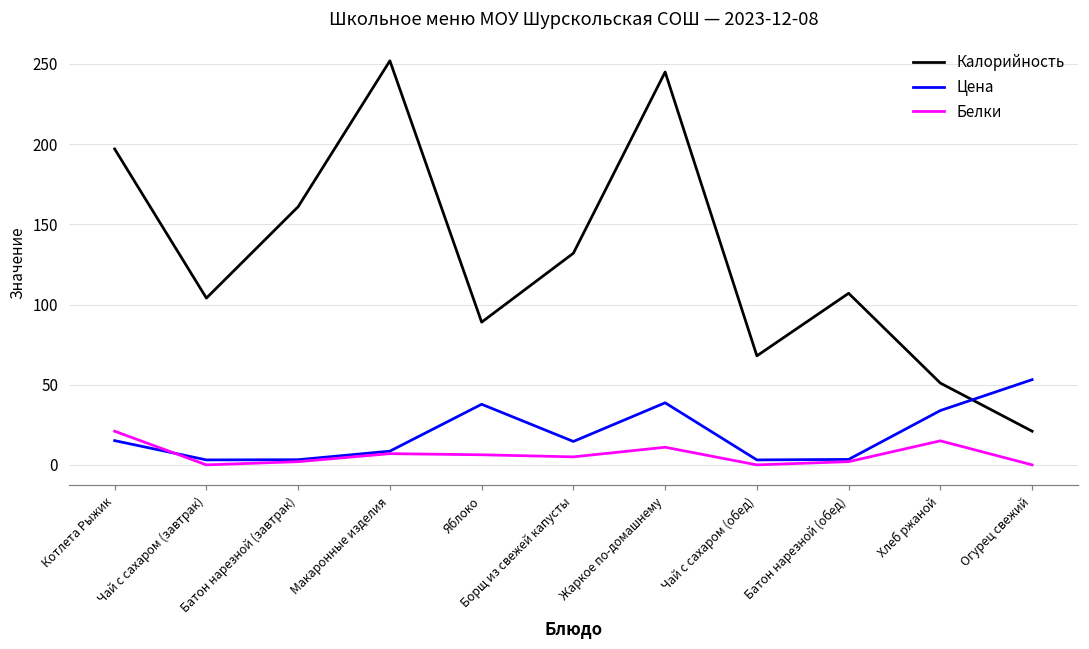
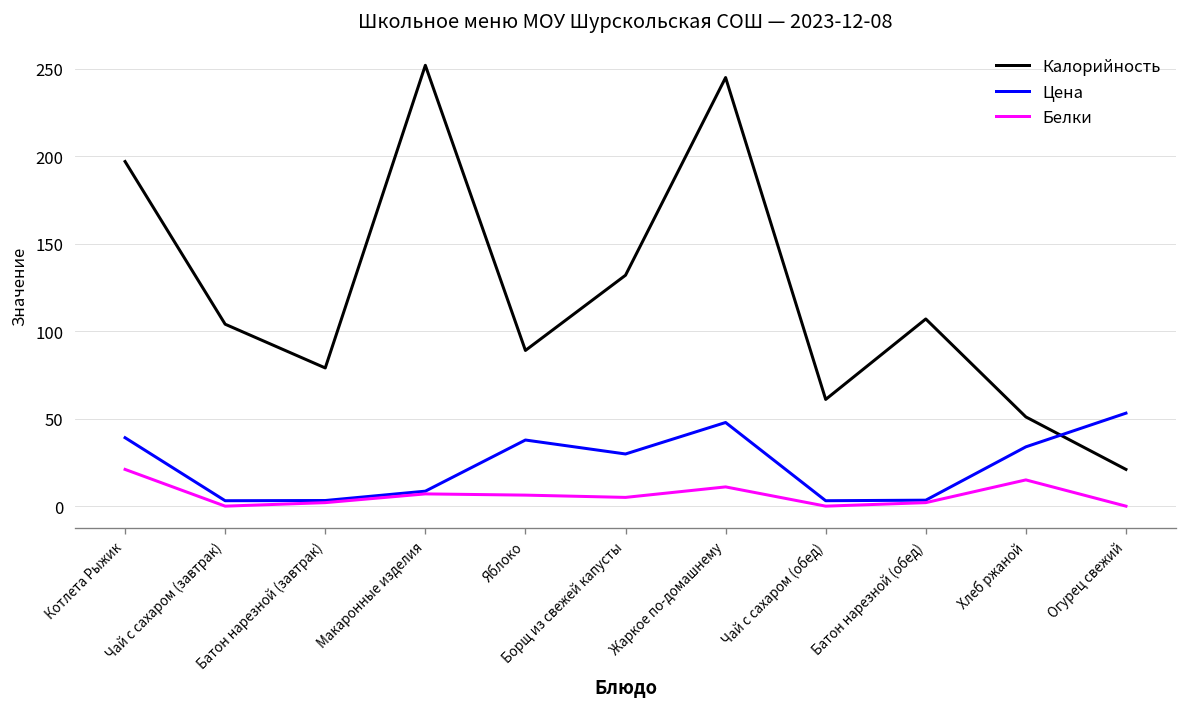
Цена, Котлета Рыжик: 15 -> 39
Калорийность, Батон нарезной (завтрак): 161 -> 79
Цена, Борщ из свежей капусты: 15 -> 30
Цена, Жаркое по-домашнему: 39 -> 48
Калорийность, Чай с сахаром (обед): 68 -> 61
